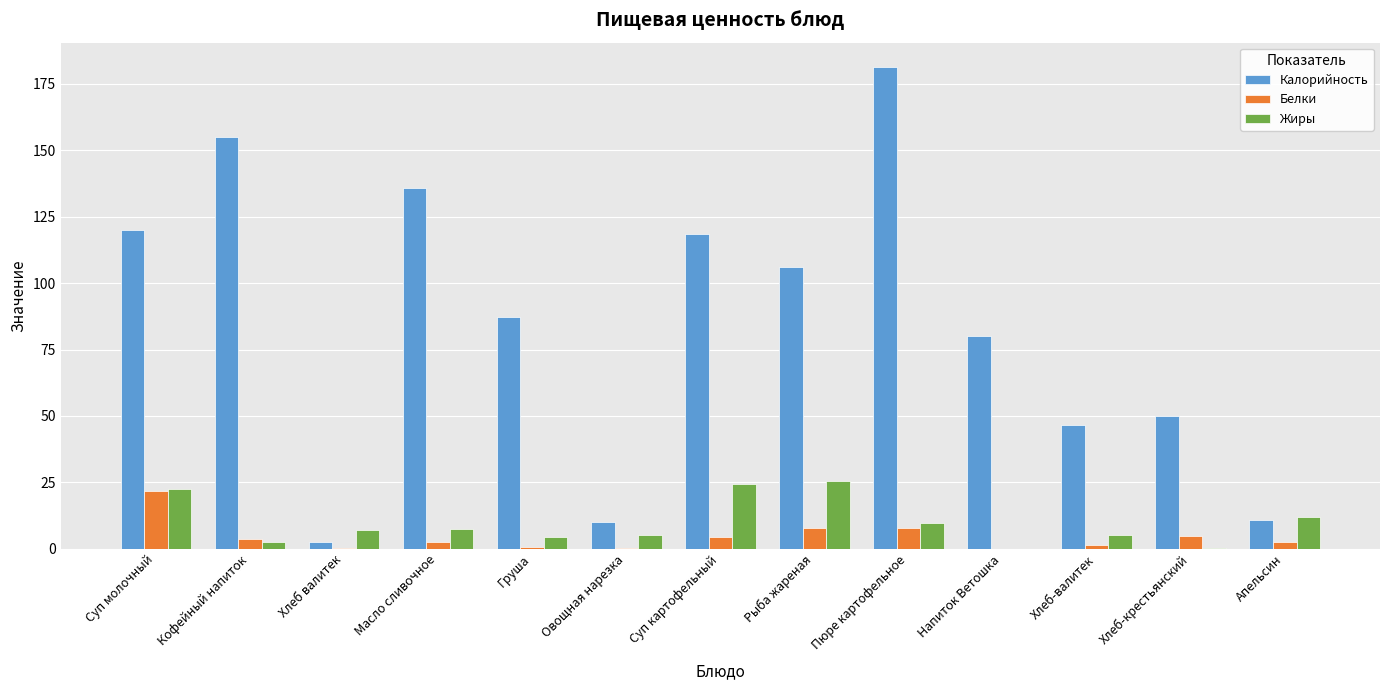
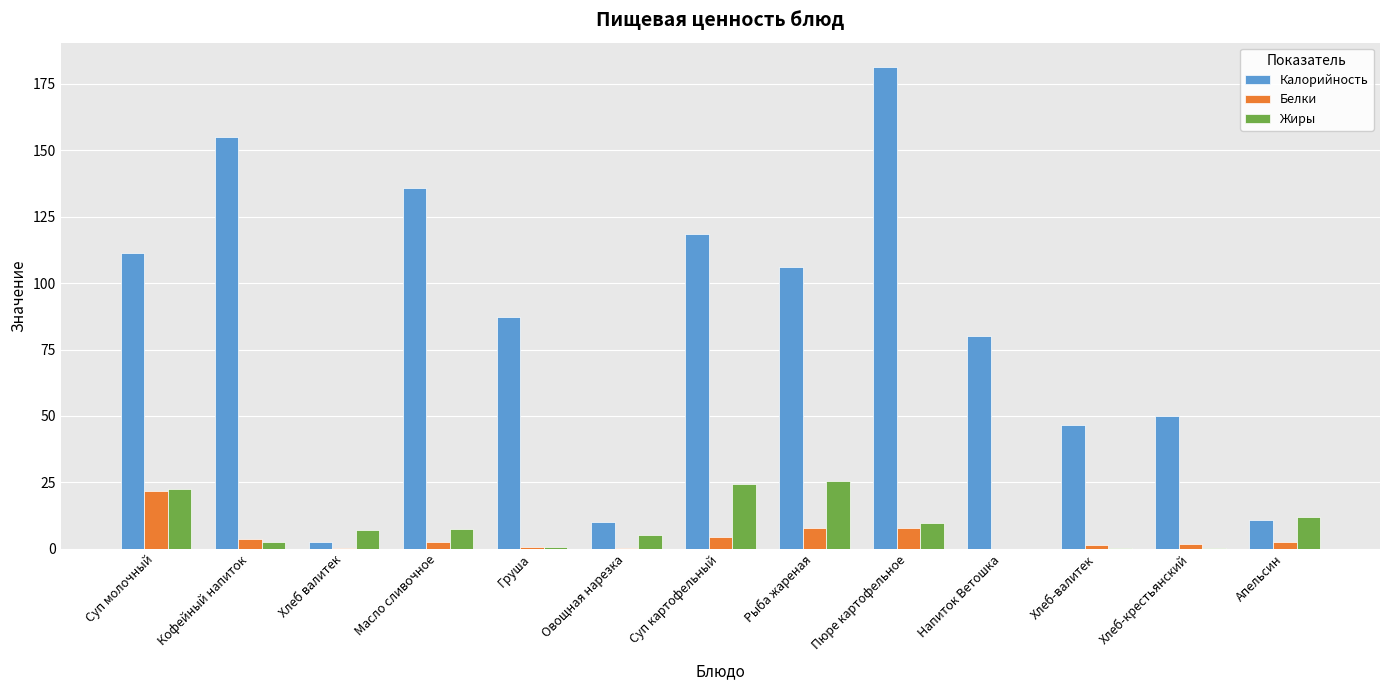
Калорийность, Суп молочный: 120 -> 111
Жиры, Груша: 5 -> 1
Жиры, Хлеб-валитек: 5 -> 0
Белки, Хлеб-крестьянский: 5 -> 2
